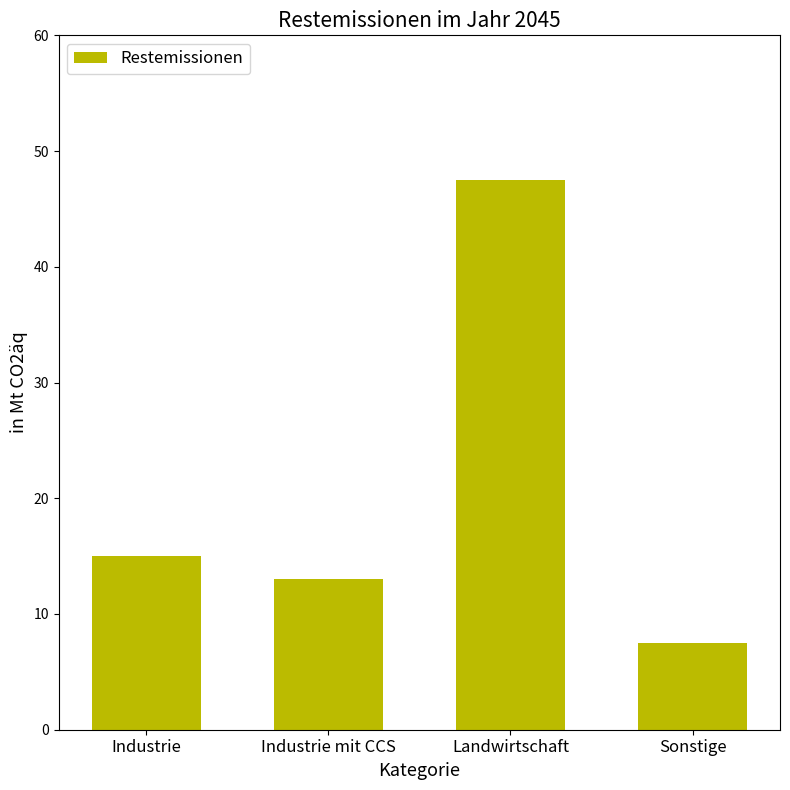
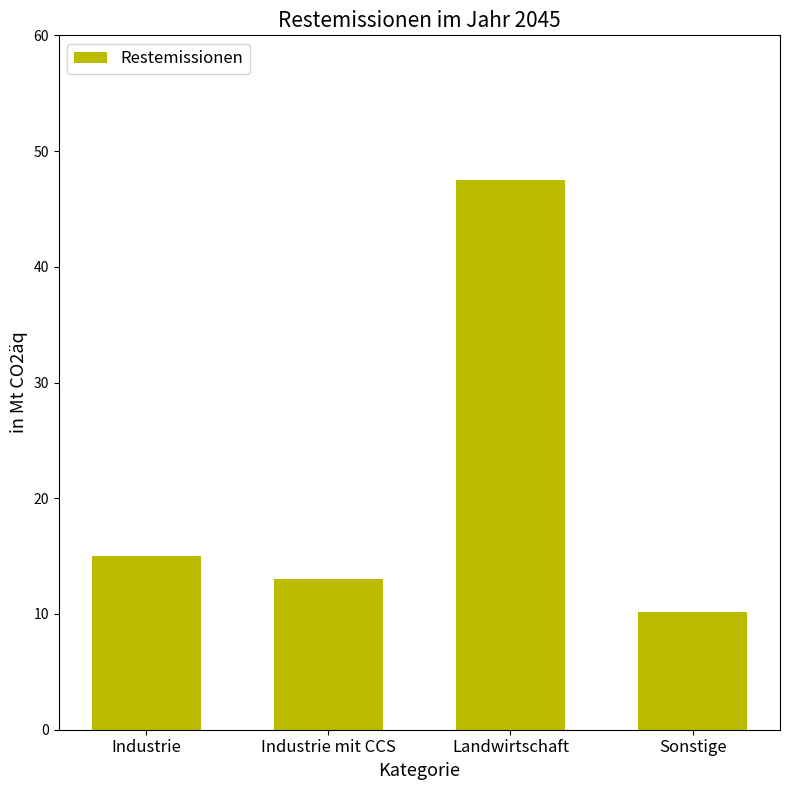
Sonstige: 7.5 -> 10.2
